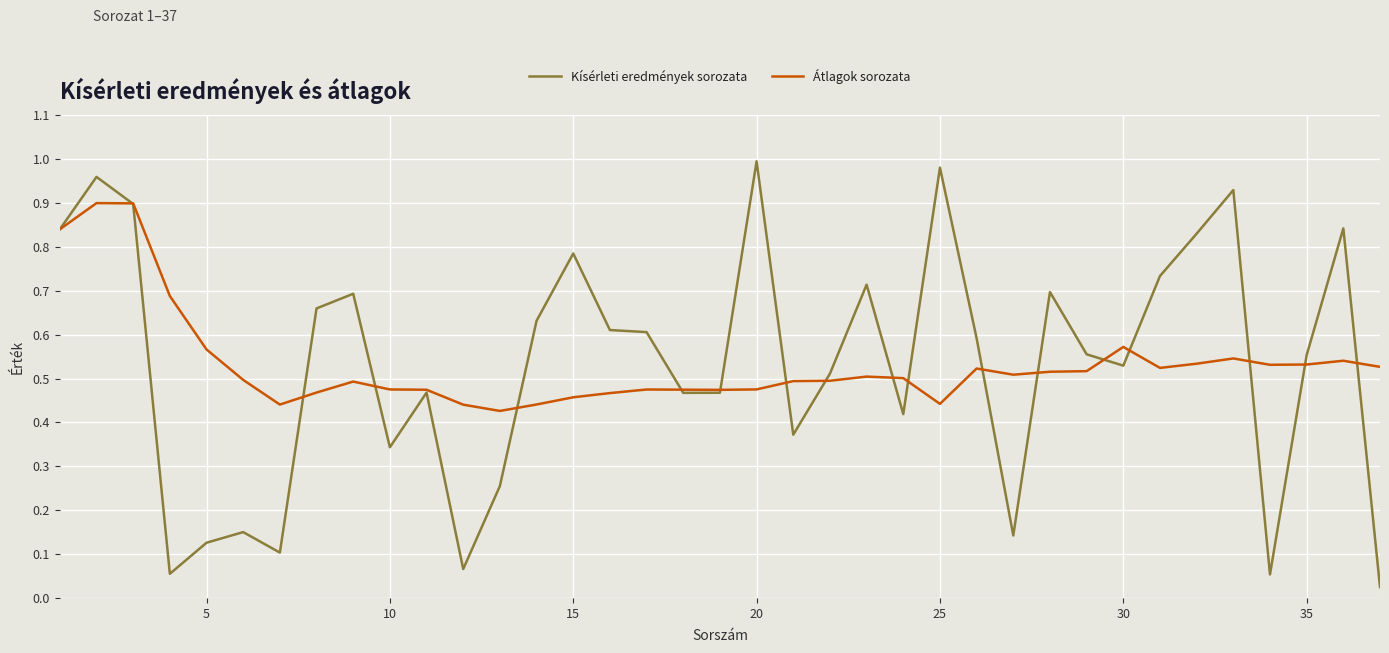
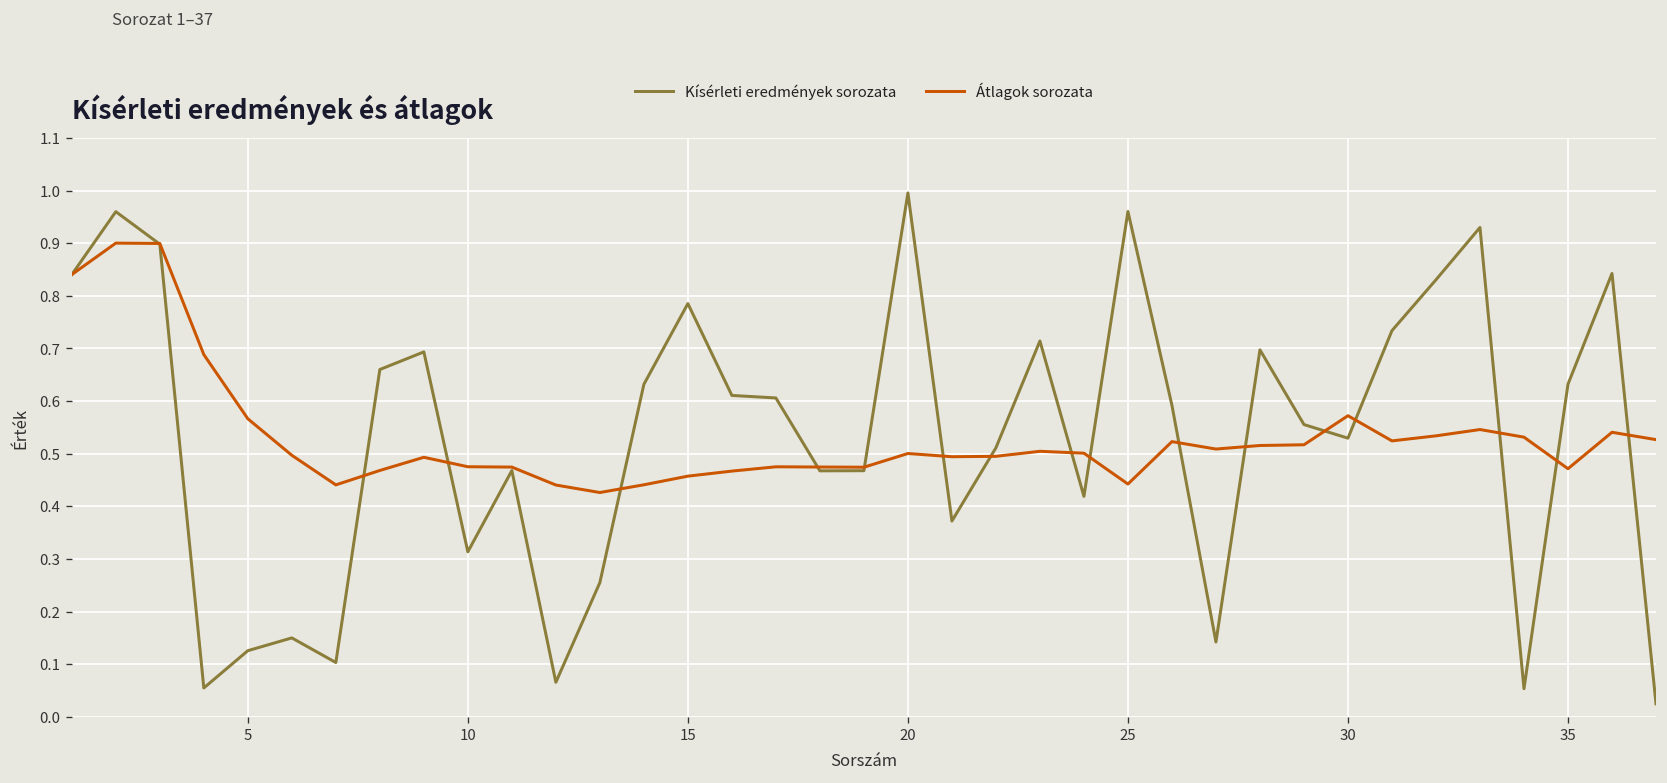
Kísérleti eredmények sorozata, 10: 0.34 -> 0.31
Átlagok sorozata, 20: 0.48 -> 0.50
Kísérleti eredmények sorozata, 25: 0.98 -> 0.96
Kísérleti eredmények sorozata, 35: 0.55 -> 0.63
Átlagok sorozata, 35: 0.53 -> 0.47
